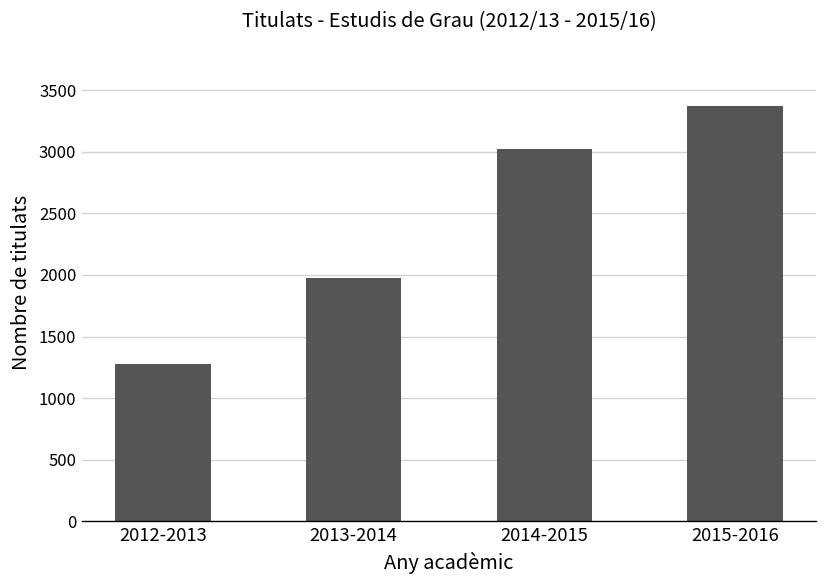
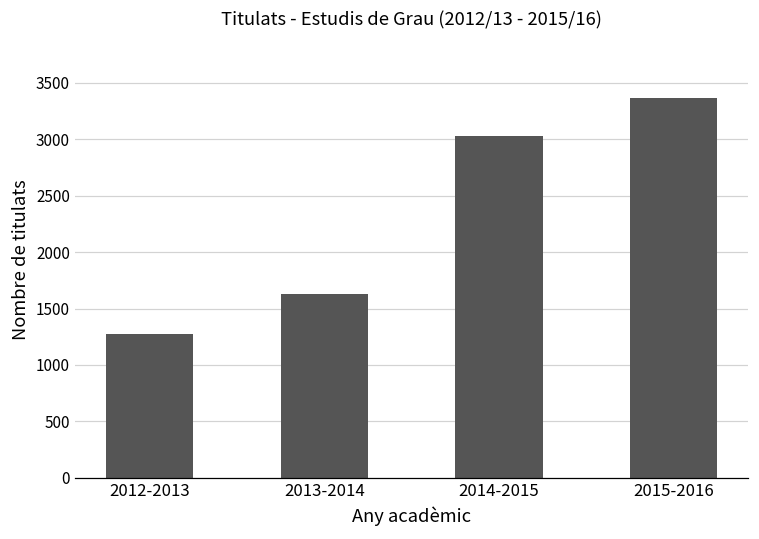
2013-2014: 1980 -> 1630
